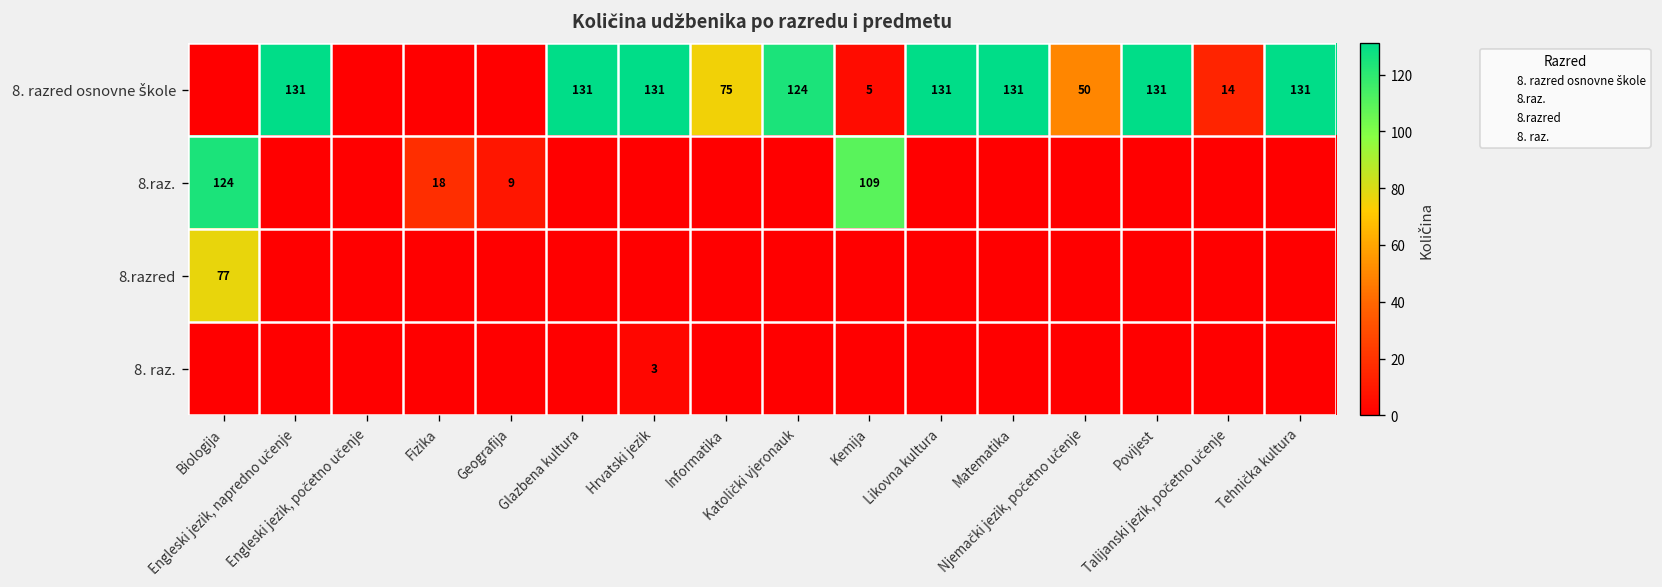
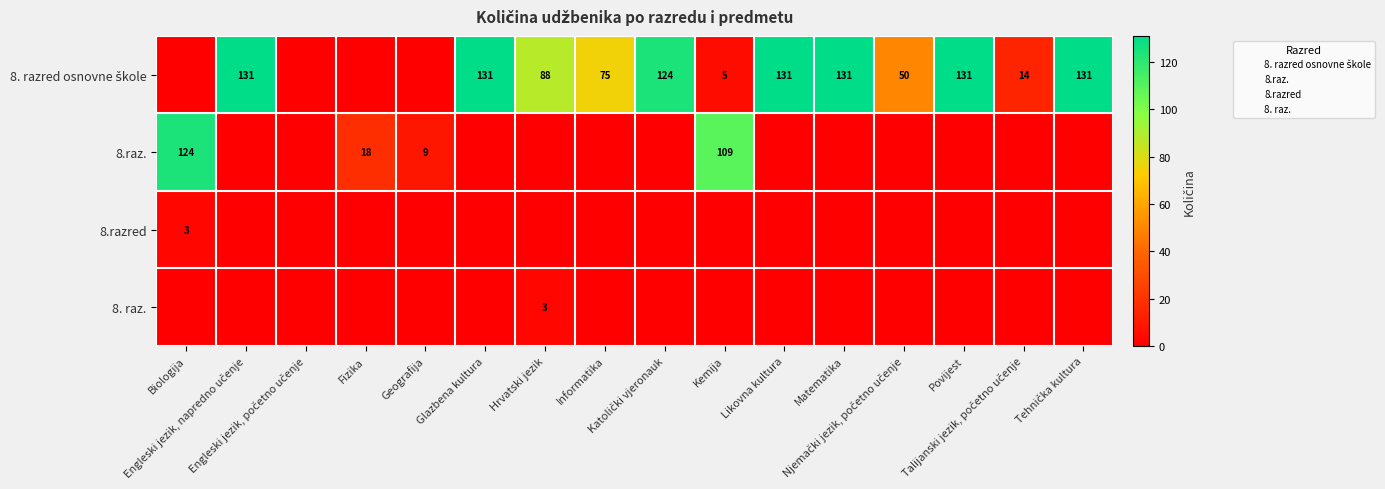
8. razred osnovne škole, Hrvatski jezik: 131 -> 88
8.razred, Biologija: 77 -> 3
